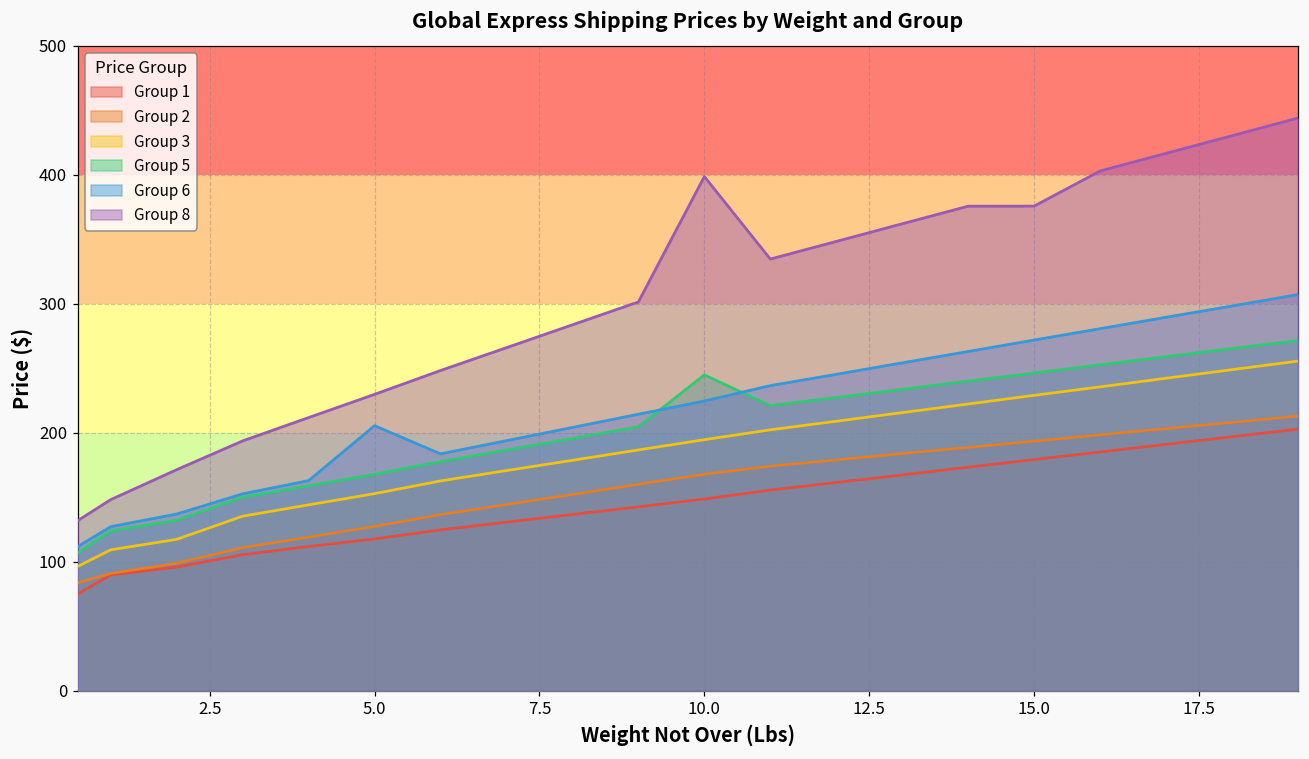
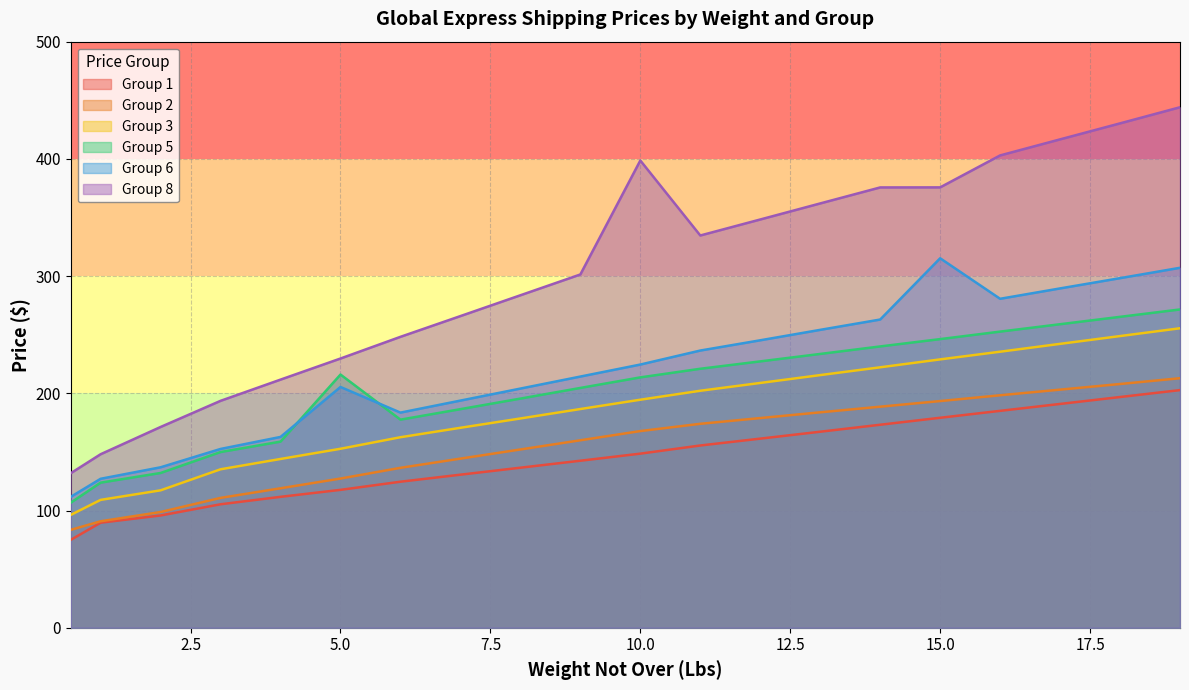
Group 5, 5.0: 168 -> 216
Group 5, 10.0: 245 -> 214
Group 6, 15.0: 272 -> 315
